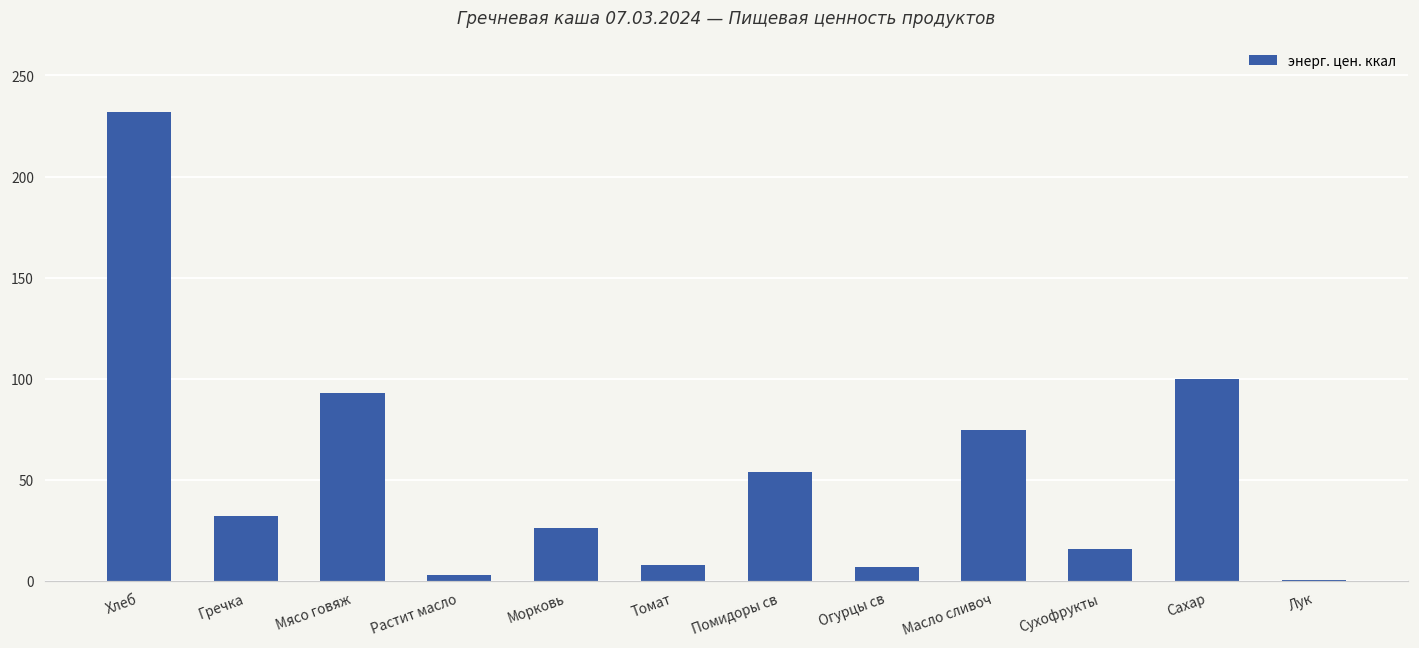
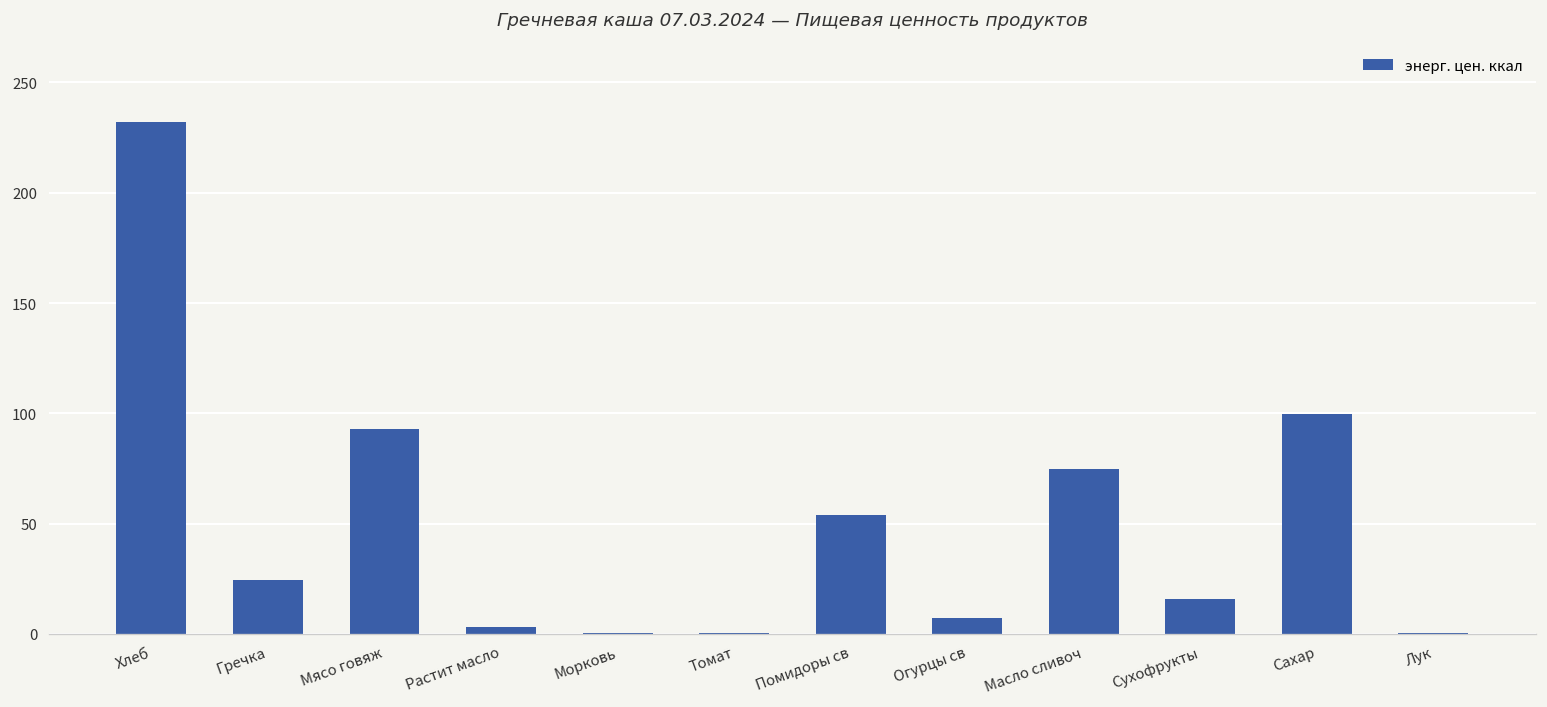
Гречка: 32 -> 25
Морковь: 26 -> 0
Томат: 8 -> 0
